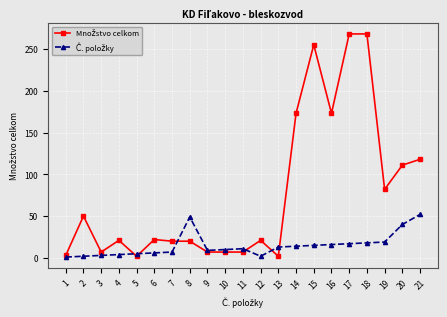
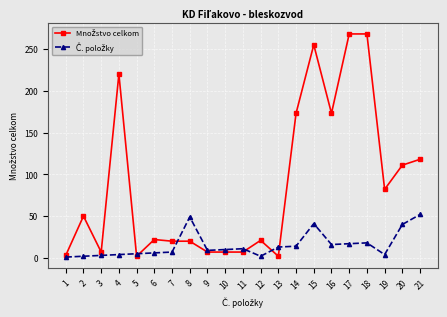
Množstvo celkom, 4: 20 -> 220
Č. položky, 15: 20 -> 40
Č. položky, 19: 20 -> 0
